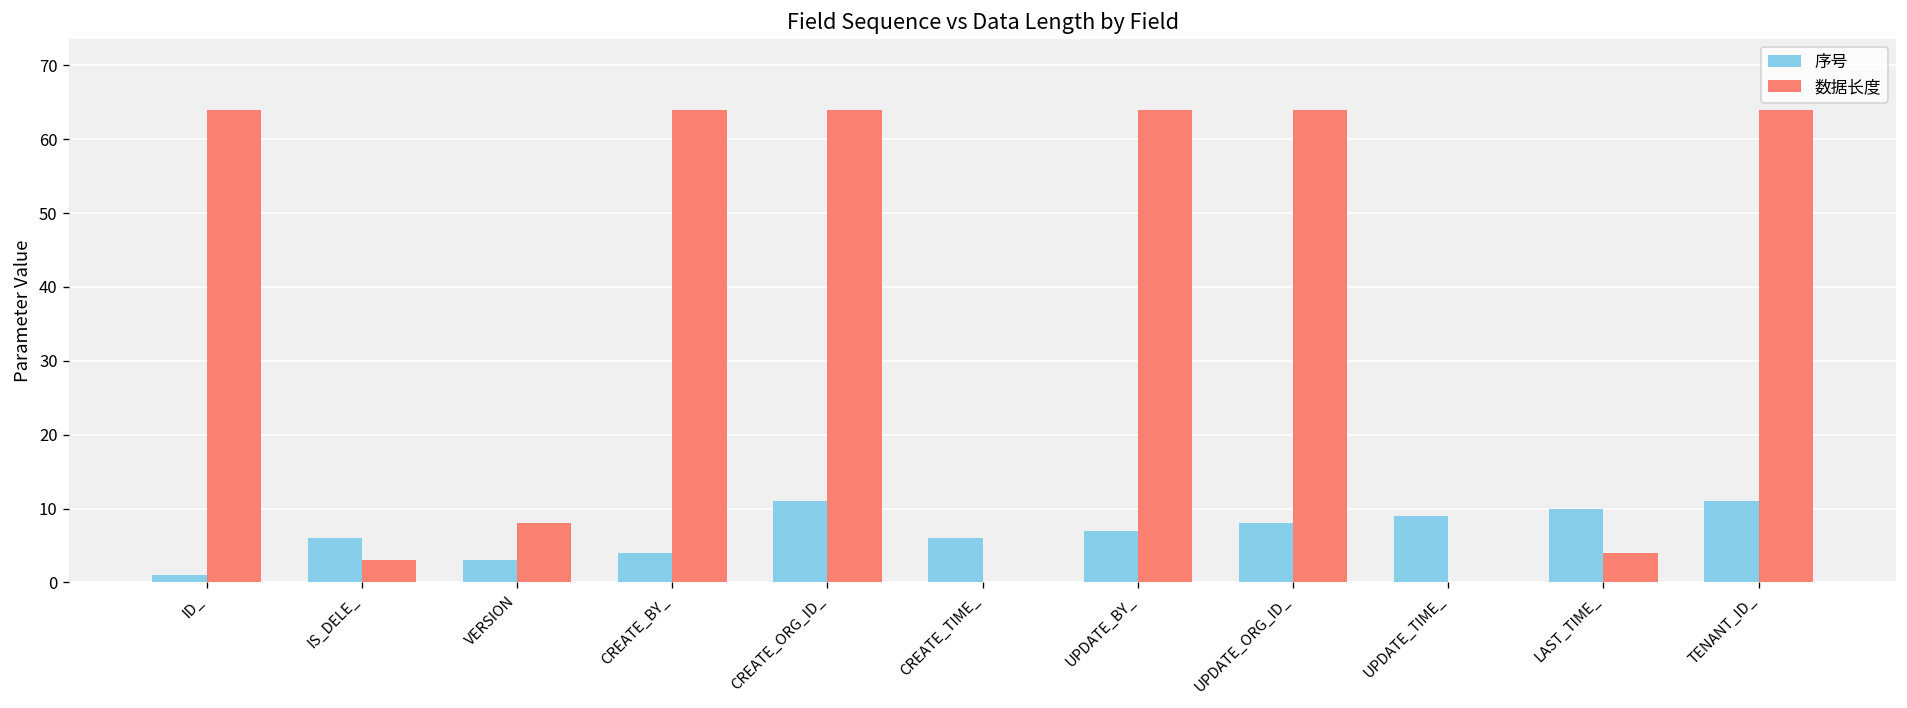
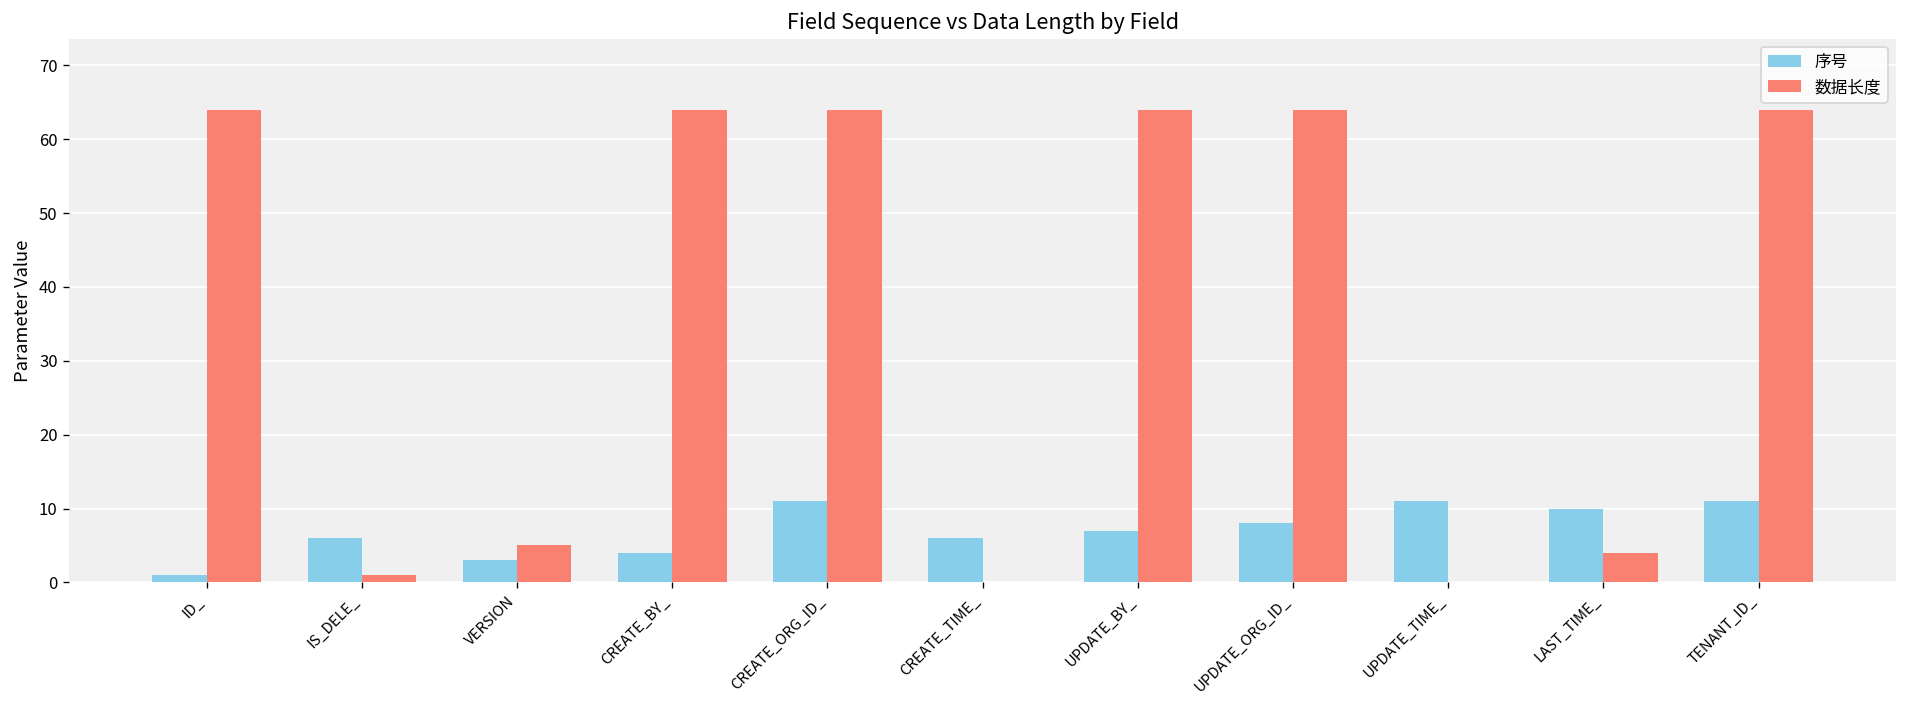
数据长度, IS_DELE_: 3 -> 1
数据长度, VERSION: 8 -> 5
序号, UPDATE_TIME_: 9 -> 11
